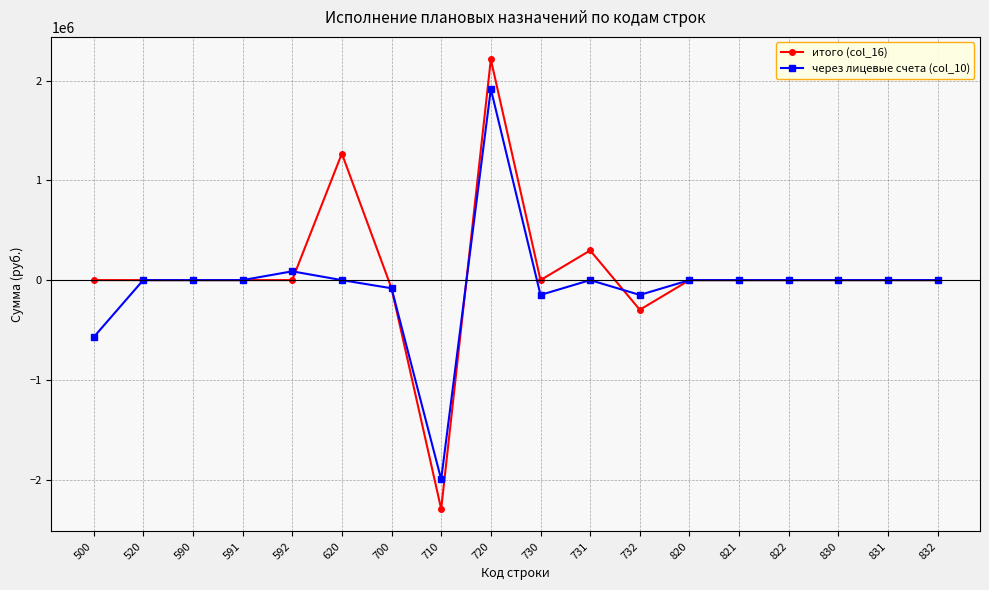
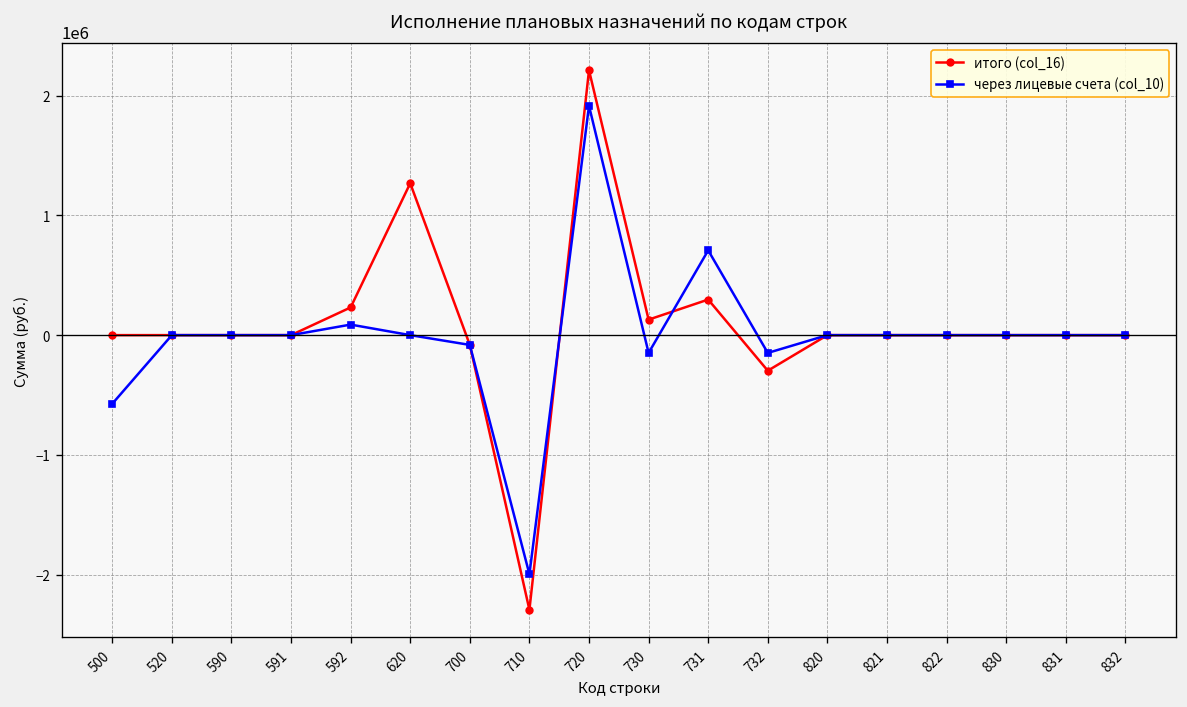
итого (col_16), 592: 0 -> 200000
итого (col_16), 730: 0 -> 100000
через лицевые счета (col_10), 731: 0 -> 700000
